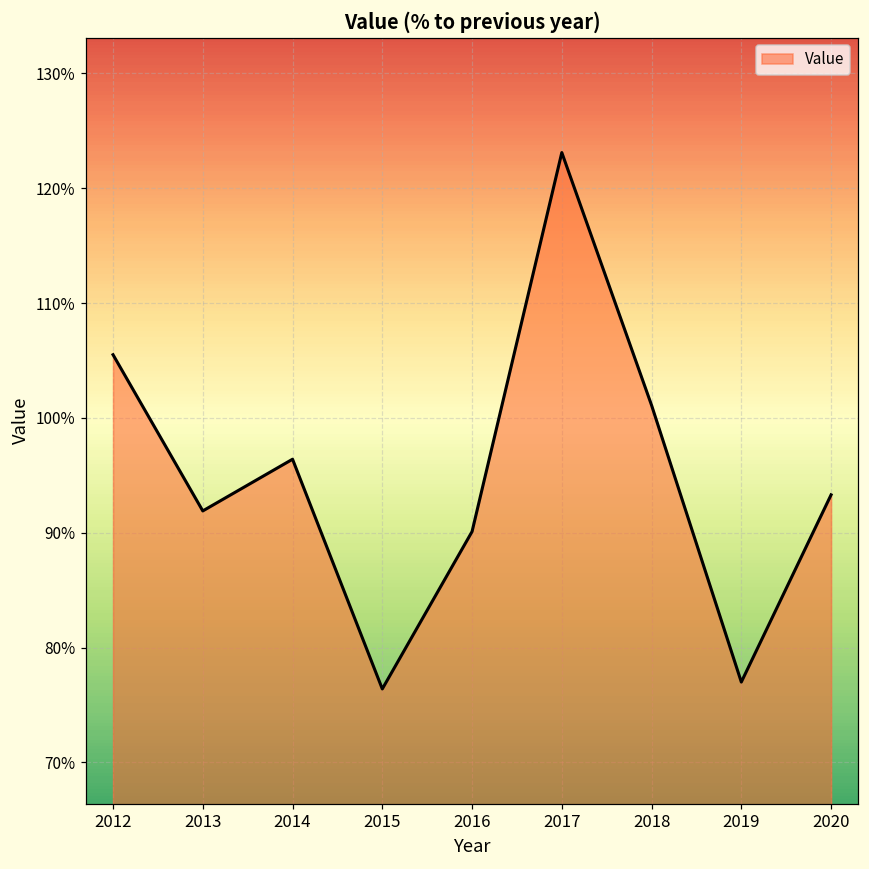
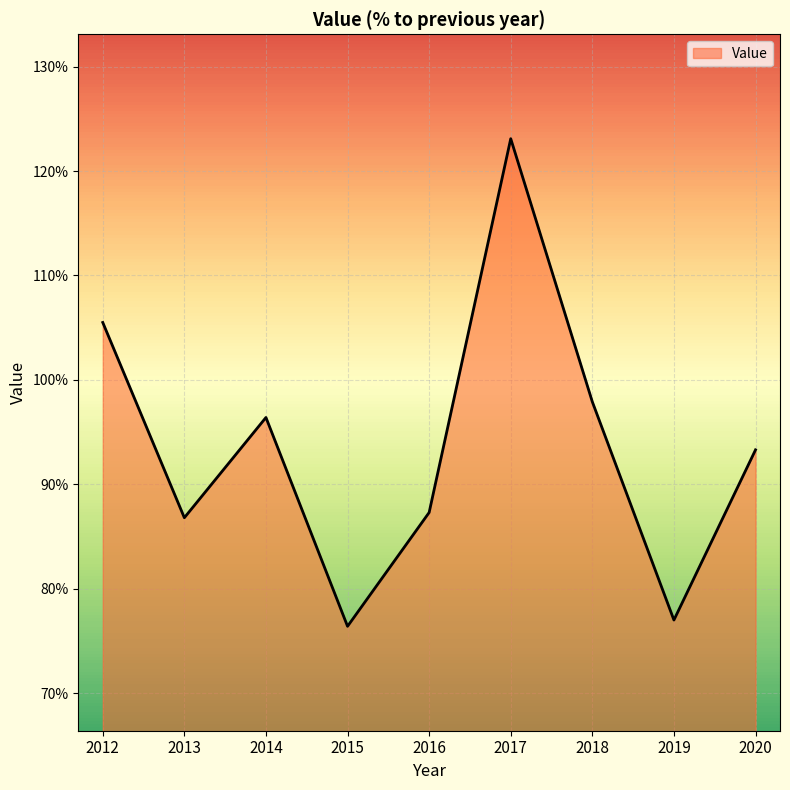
2013: 91.9% -> 86.8%
2016: 90.1% -> 87.3%
2018: 101.1% -> 97.9%
